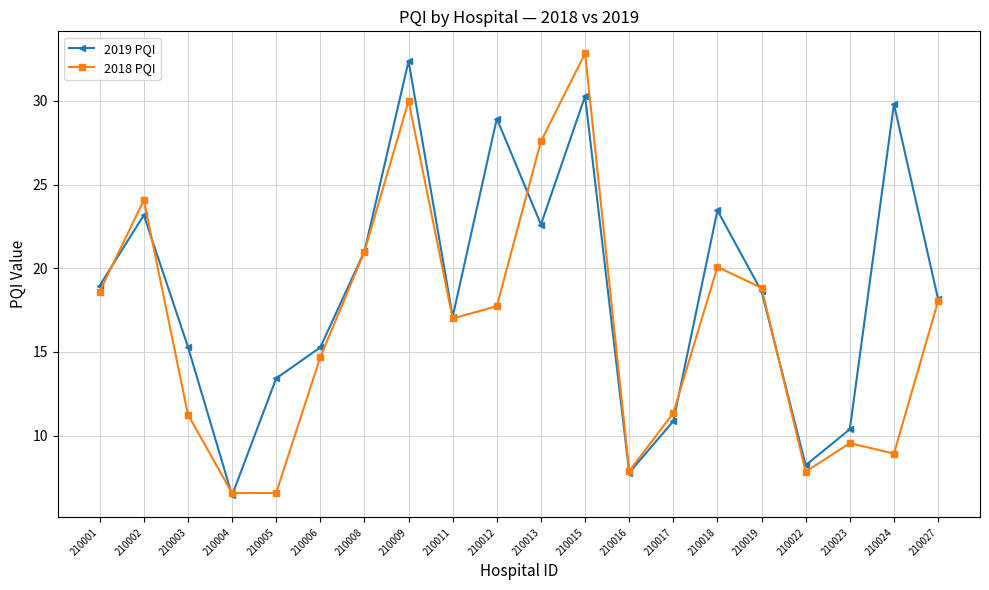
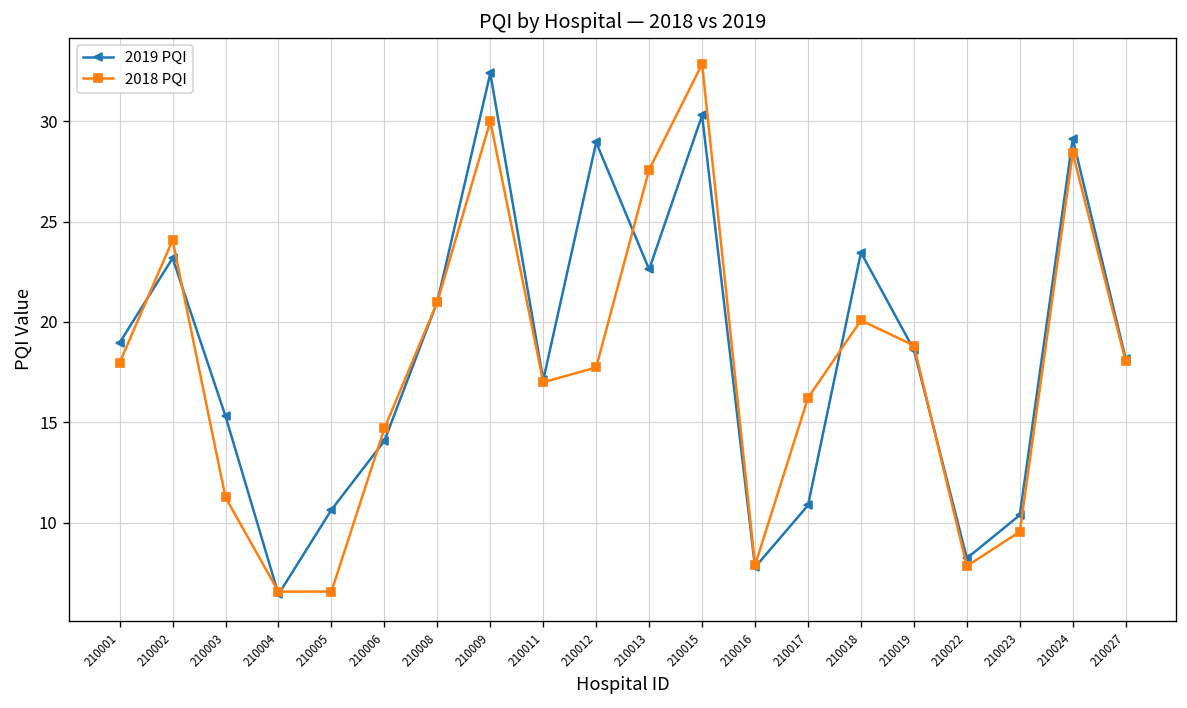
2018 PQI, 210001: 18.6 -> 18.0
2019 PQI, 210005: 13.4 -> 10.6
2019 PQI, 210006: 15.3 -> 14.1
2018 PQI, 210017: 11.3 -> 16.2
2019 PQI, 210024: 29.8 -> 29.1
2018 PQI, 210024: 8.9 -> 28.4
